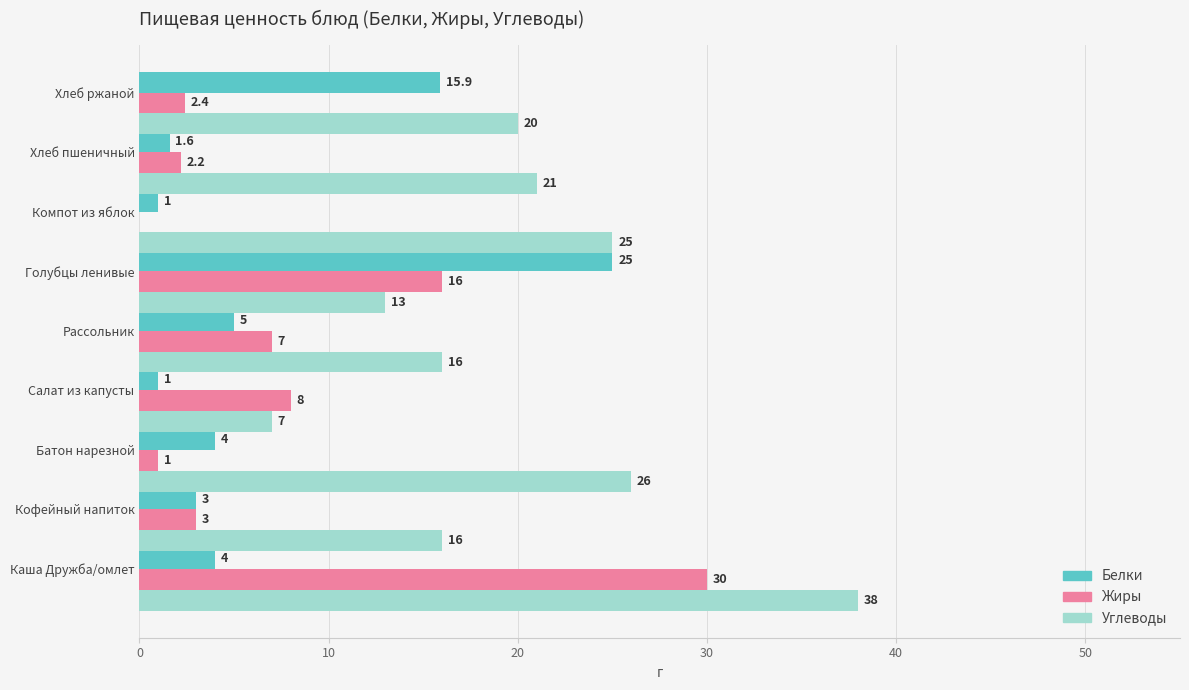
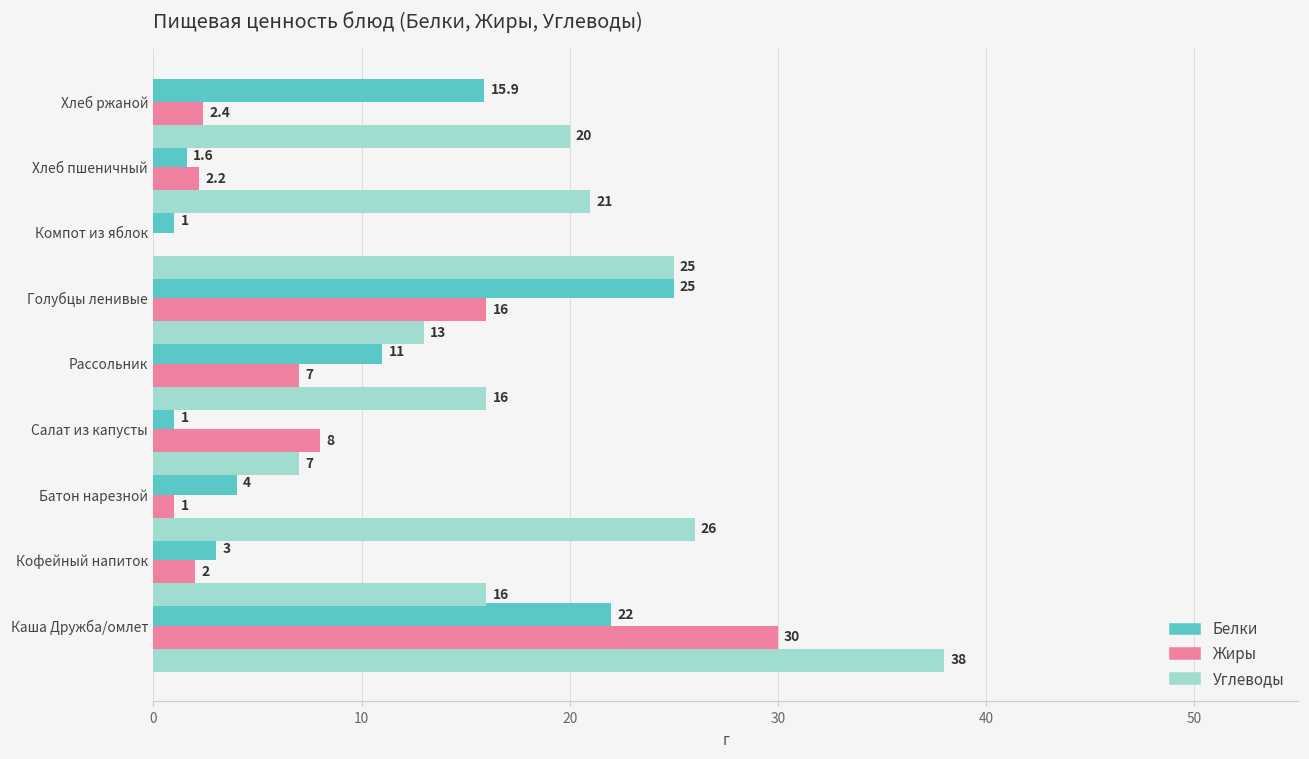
Белки, Рассольник: 5 -> 11
Жиры, Кофейный напиток: 3 -> 2
Белки, Каша Дружба/омлет: 4 -> 22
